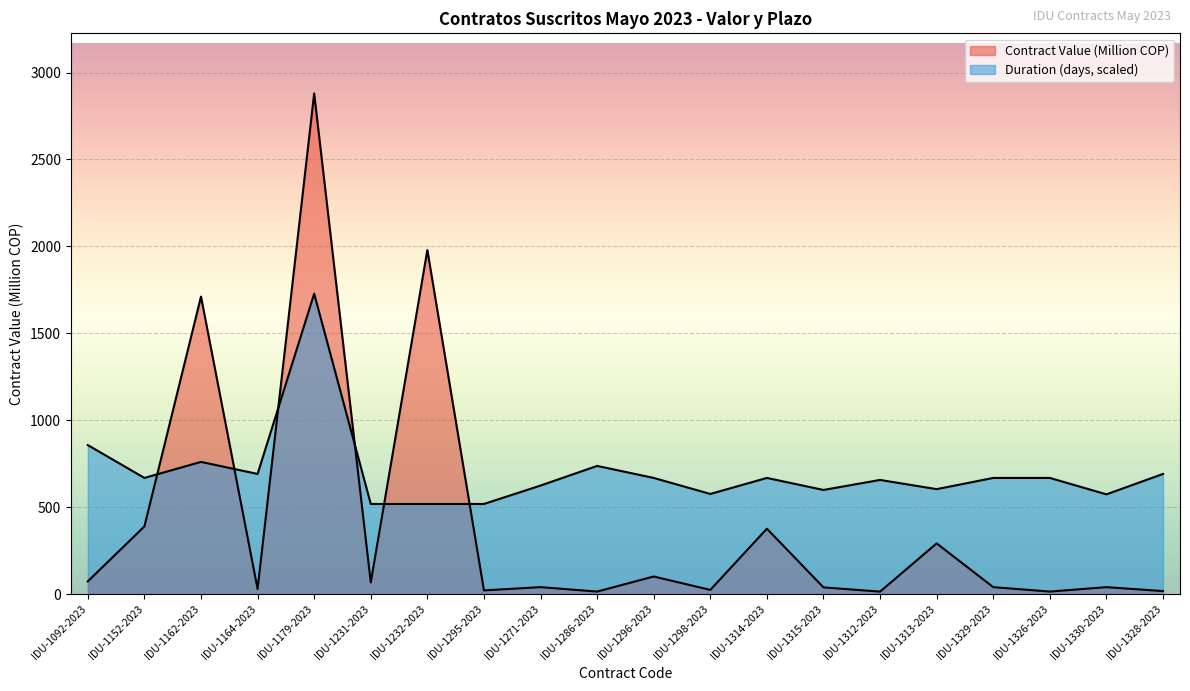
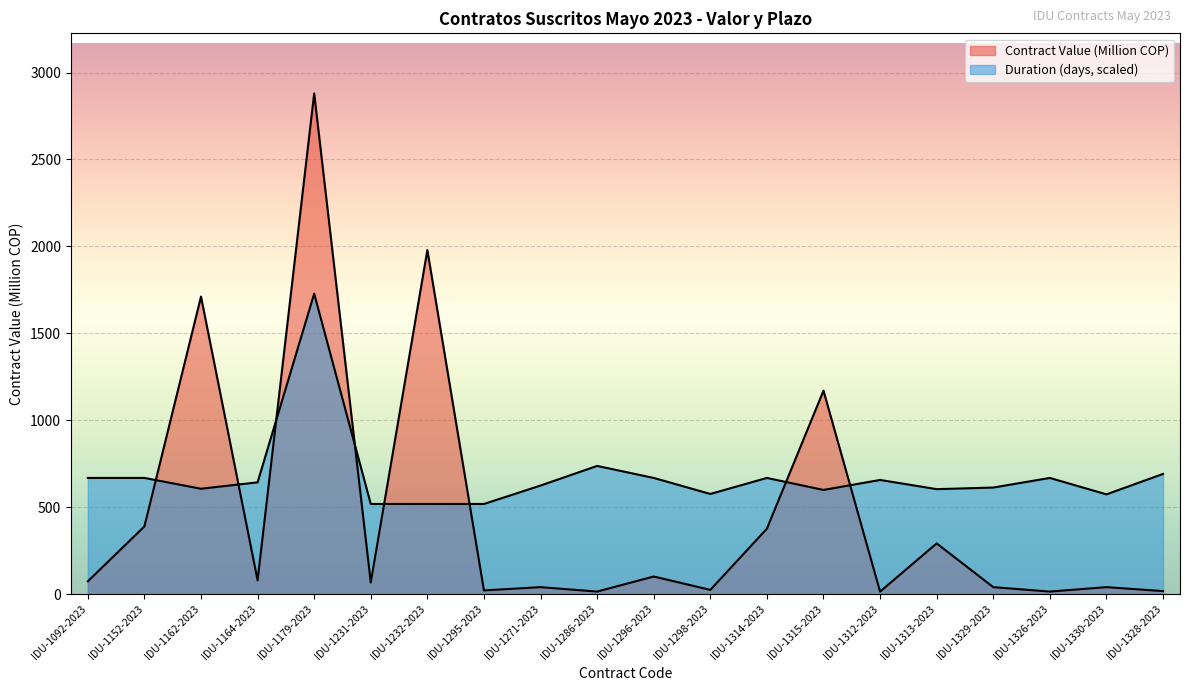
Duration (days, scaled), IDU-1092-2023: 860 -> 670
Duration (days, scaled), IDU-1162-2023: 760 -> 610
Contract Value (Million COP), IDU-1164-2023: 30 -> 80
Duration (days, scaled), IDU-1164-2023: 690 -> 640
Contract Value (Million COP), IDU-1315-2023: 40 -> 1170
Duration (days, scaled), IDU-1329-2023: 670 -> 610
